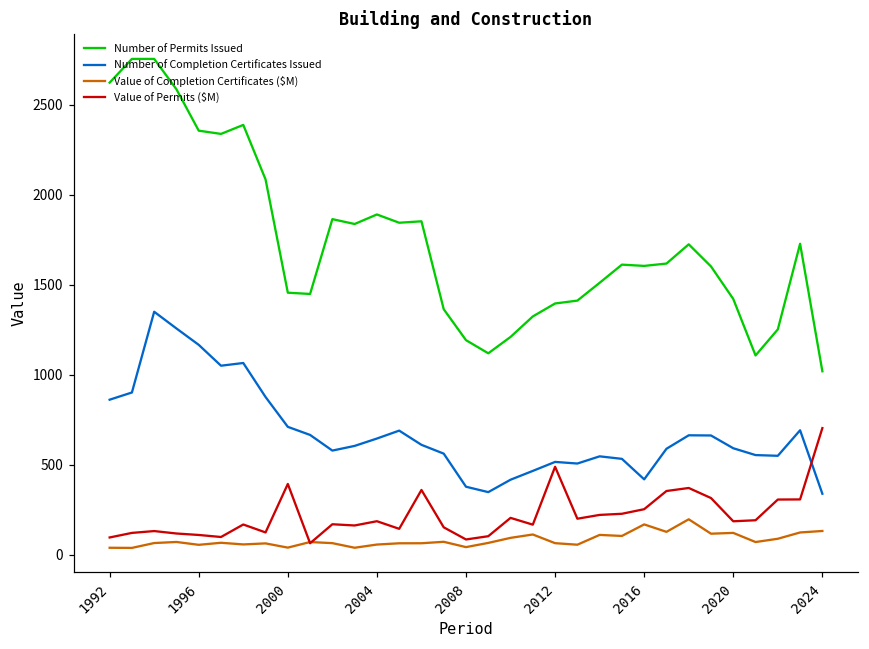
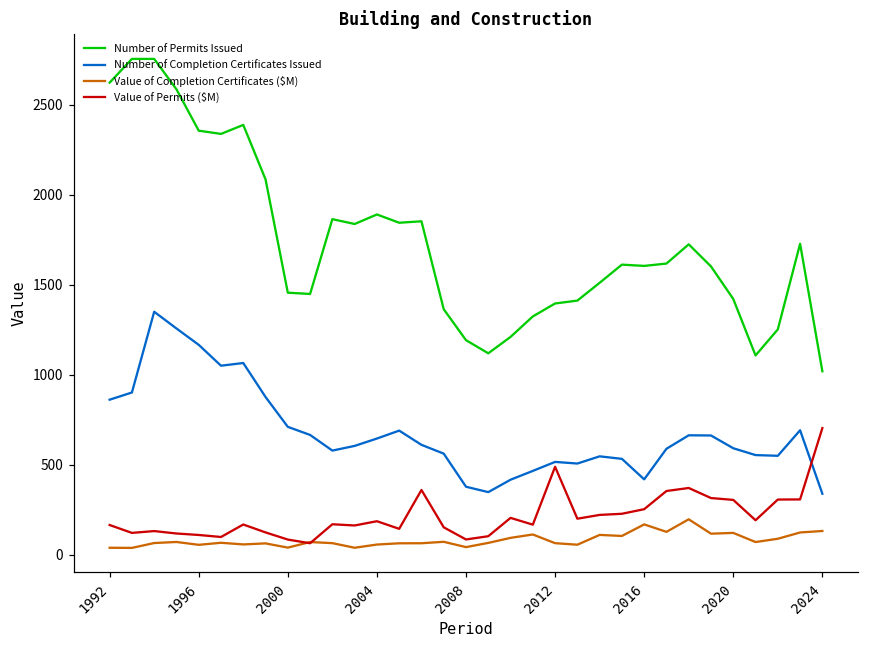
Value of Permits ($M), 1992: 90 -> 160
Value of Permits ($M), 2000: 390 -> 80
Value of Permits ($M), 2020: 180 -> 300
